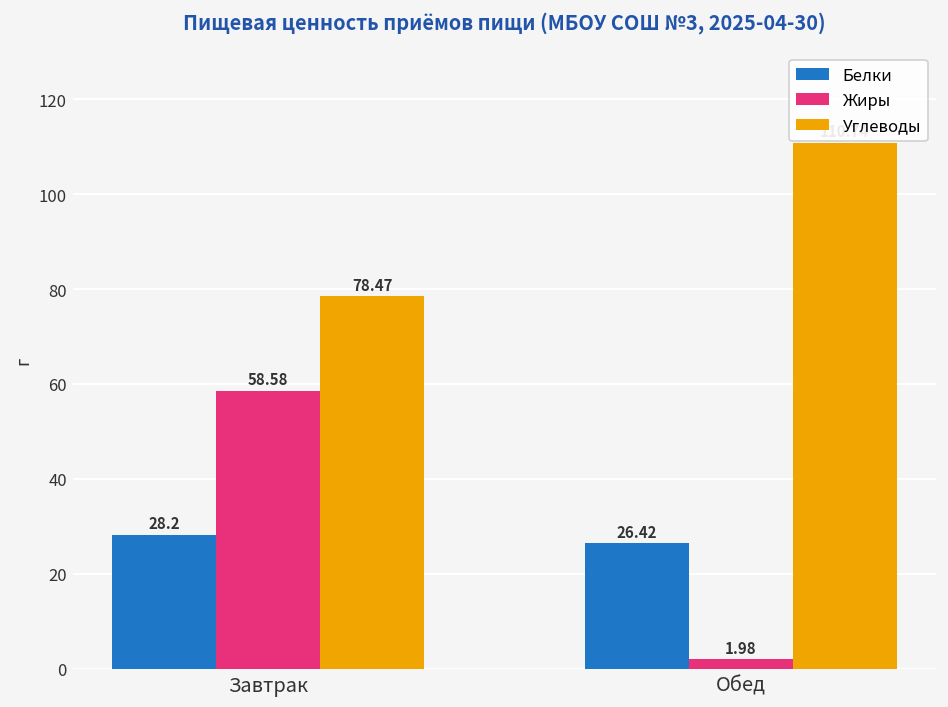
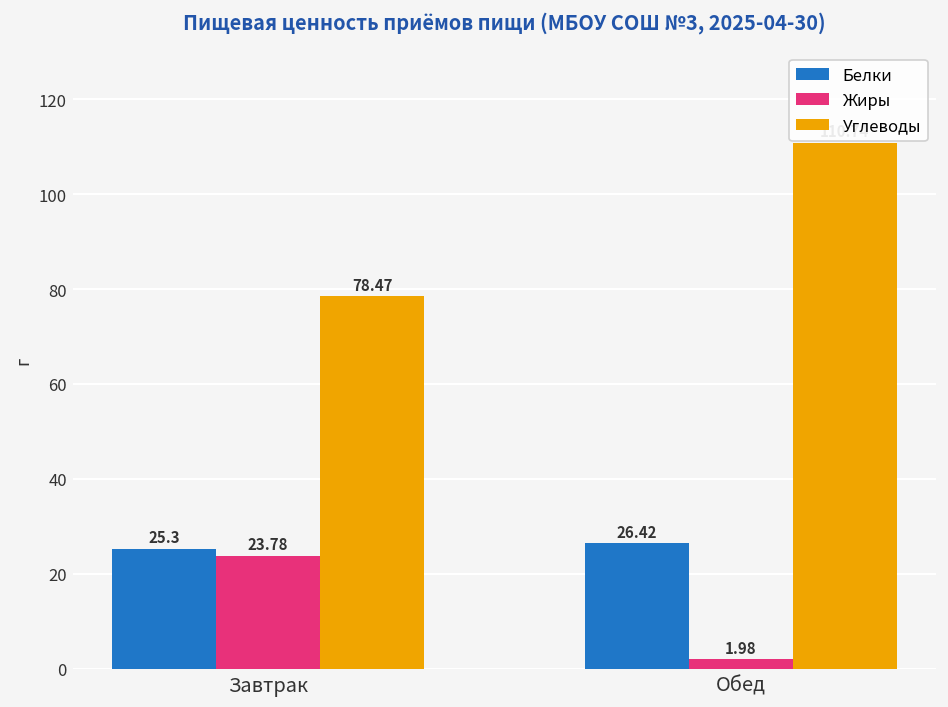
Белки, Завтрак: 28.2 -> 25.3
Жиры, Завтрак: 58.58 -> 23.78
